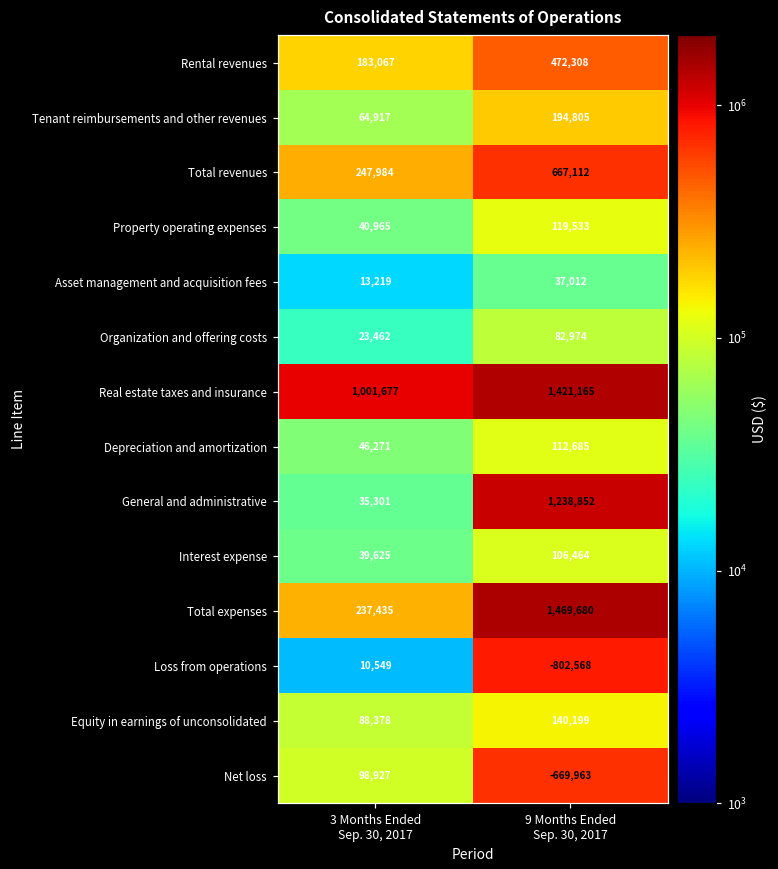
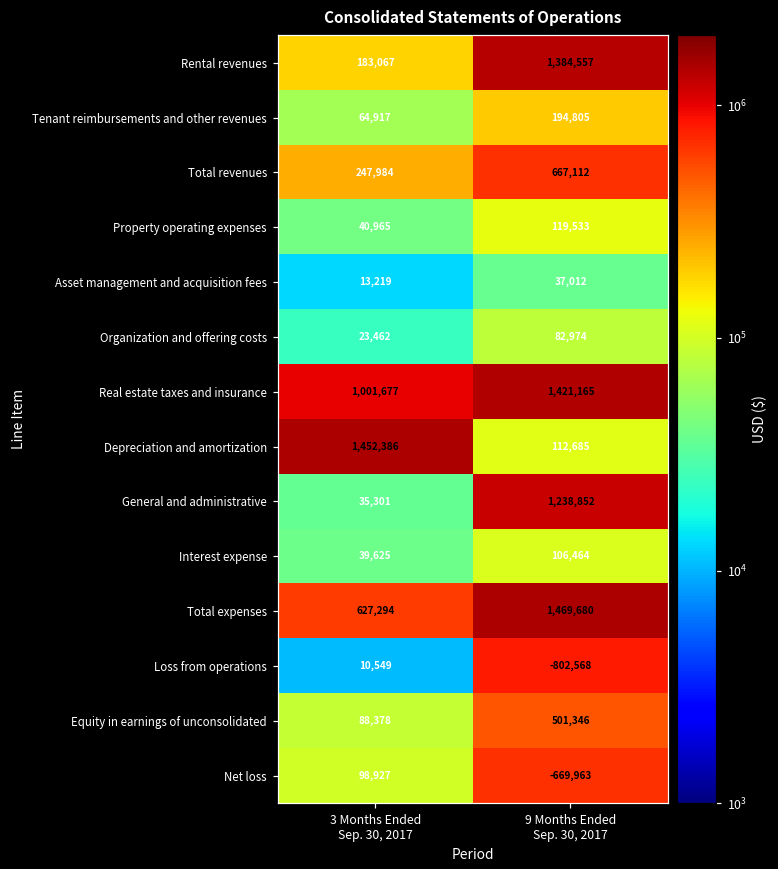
Rental revenues, 9 Months Ended Sep. 30, 2017: 472,308 -> 1,384,557
Depreciation and amortization, 3 Months Ended Sep. 30, 2017: 46,271 -> 1,452,386
Total expenses, 3 Months Ended Sep. 30, 2017: 237,435 -> 627,294
Equity in earnings of unconsolidated, 9 Months Ended Sep. 30, 2017: 140,199 -> 501,346
